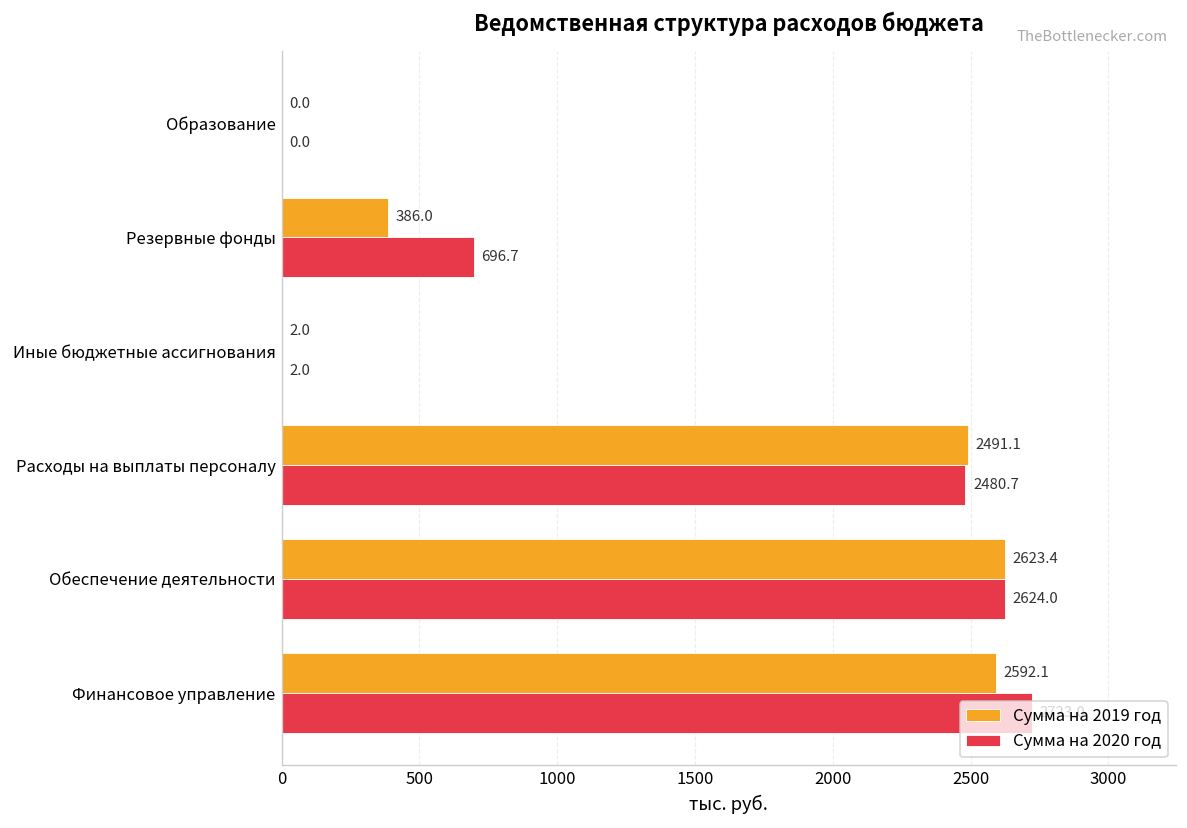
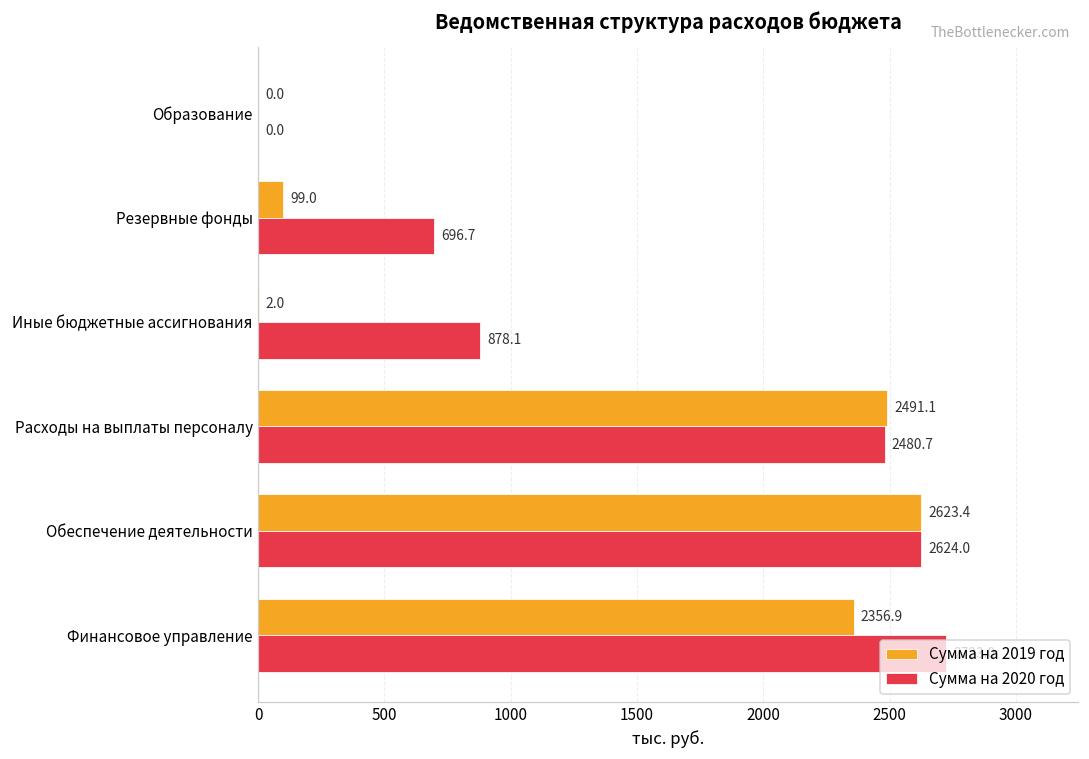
Сумма на 2019 год, Резервные фонды: 386.0 -> 99.0
Сумма на 2020 год, Иные бюджетные ассигнования: 2.0 -> 878.1
Сумма на 2019 год, Финансовое управление: 2592.1 -> 2356.9
